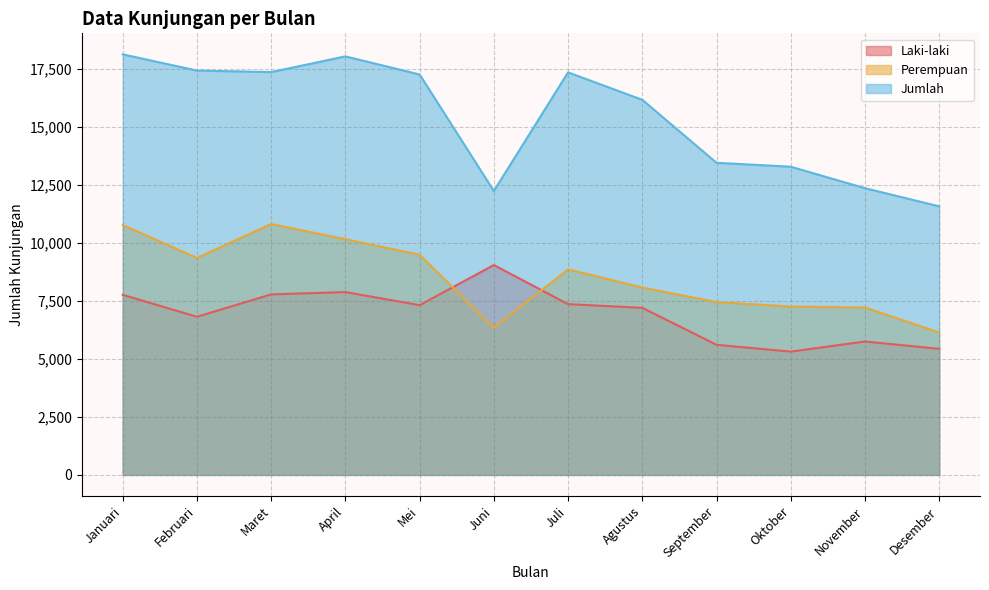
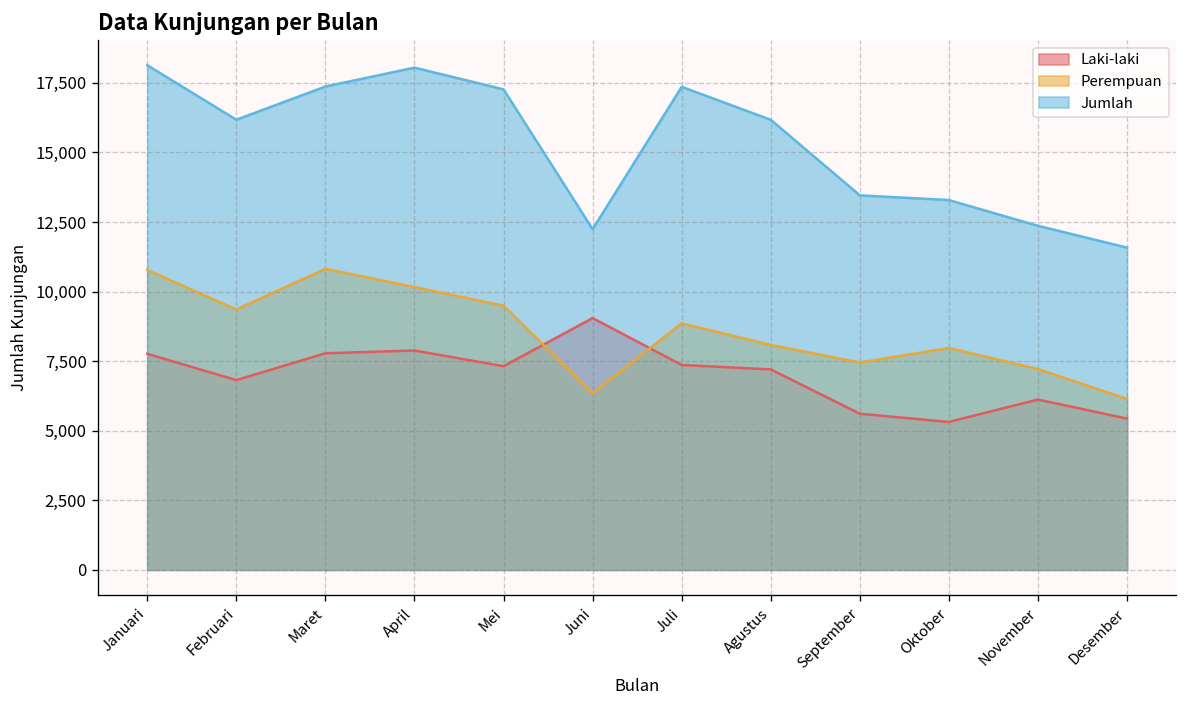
Jumlah, Februari: 17,400 -> 16,200
Perempuan, Oktober: 7,300 -> 8,000
Laki-laki, November: 5,800 -> 6,100
